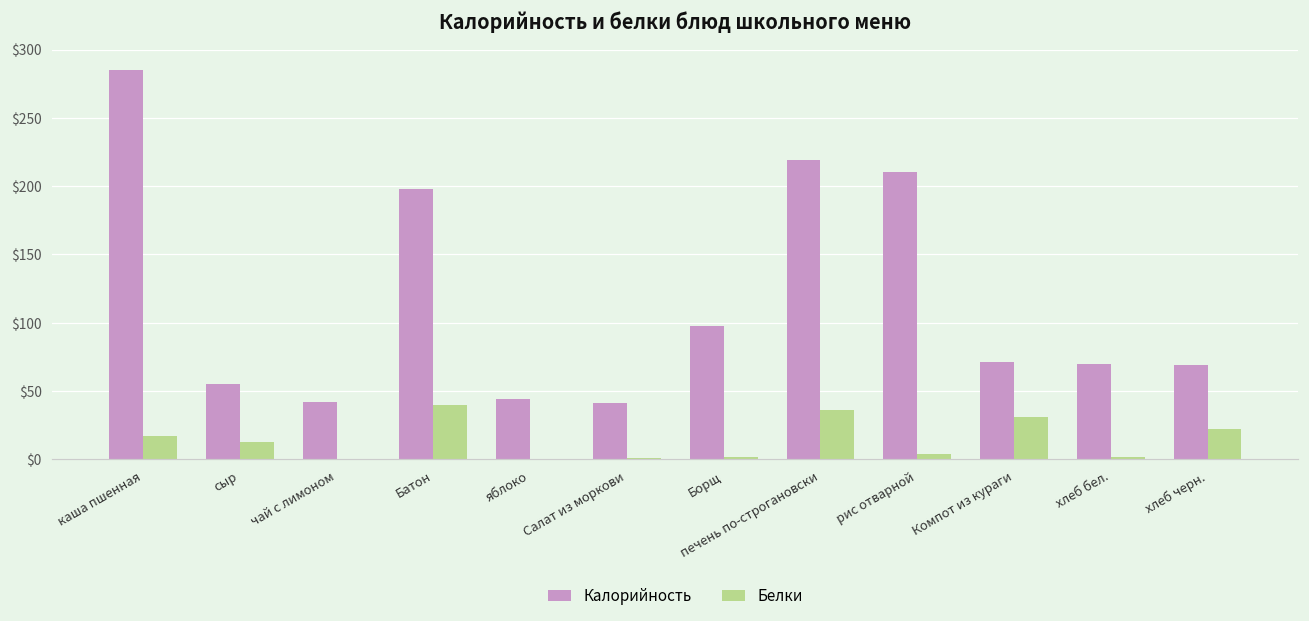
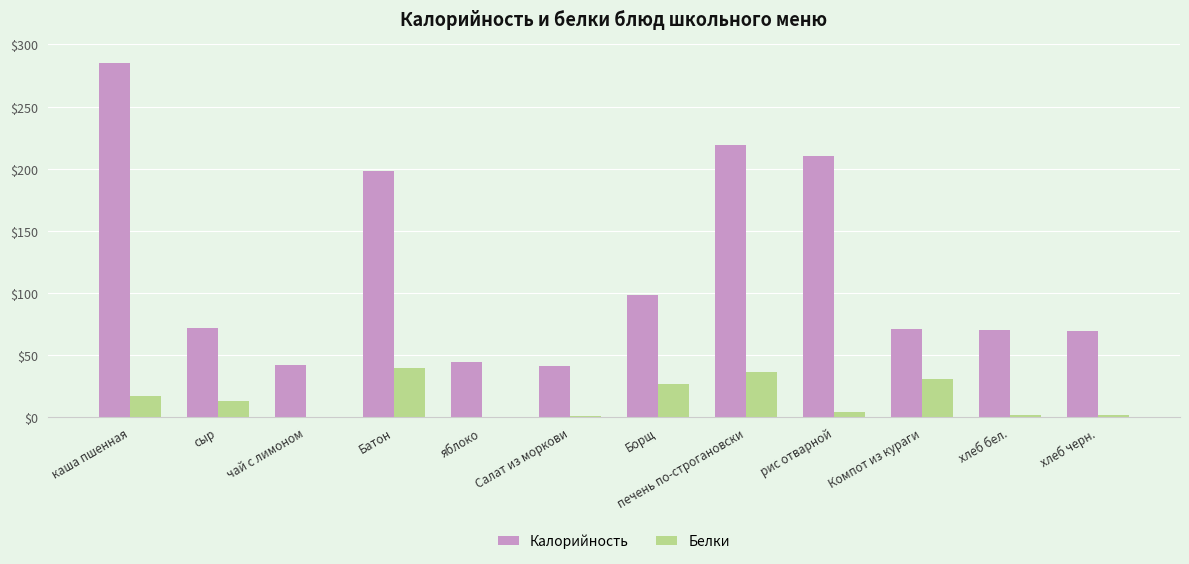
Калорийность, сыр: $55 -> $72
Белки, Борщ: $2 -> $27
Белки, хлеб черн.: $22 -> $2
